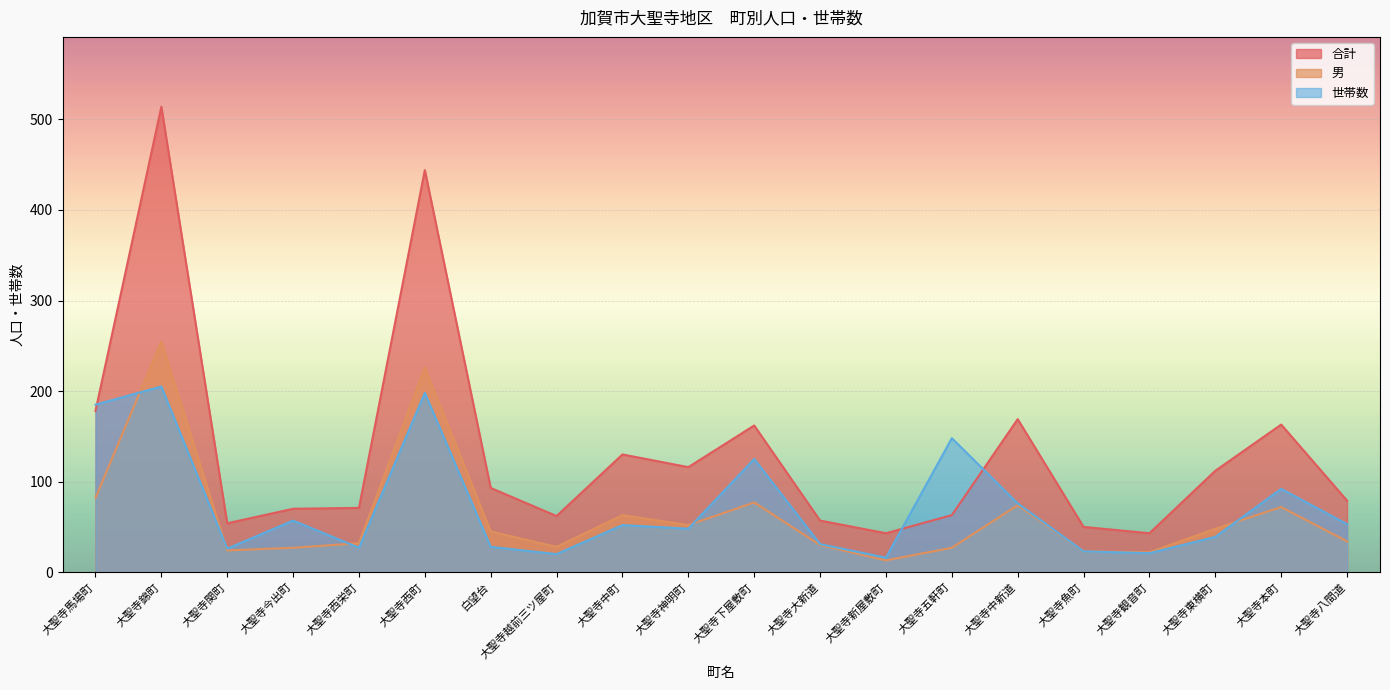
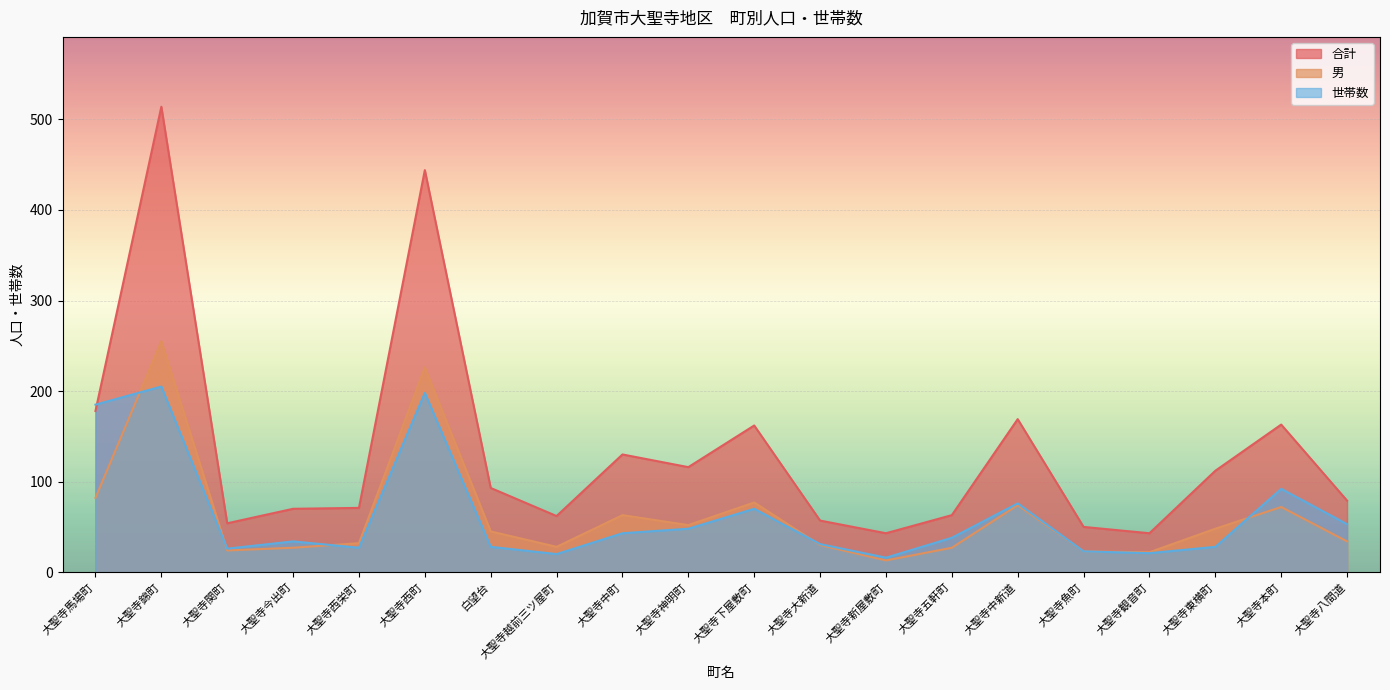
世帯数, 大聖寺今出町: 60 -> 30
世帯数, 大聖寺中町: 50 -> 40
世帯数, 大聖寺下屋敷町: 130 -> 70
世帯数, 大聖寺五軒町: 150 -> 40
世帯数, 大聖寺東横町: 40 -> 30
